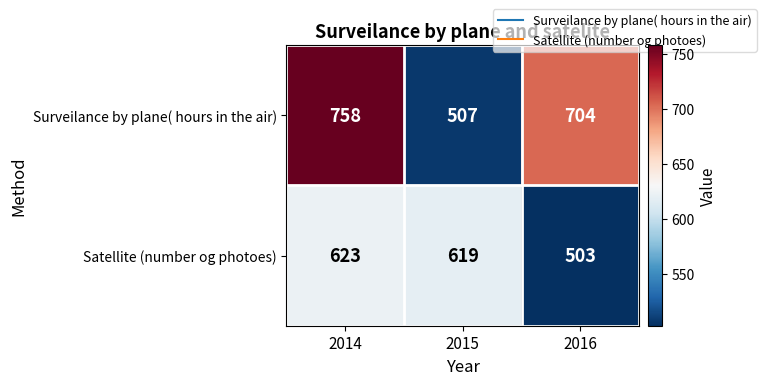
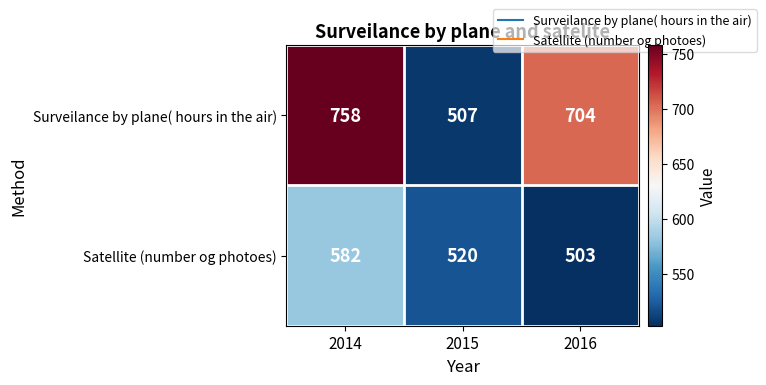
Satellite (number og photoes), 2014: 623 -> 582
Satellite (number og photoes), 2015: 619 -> 520
